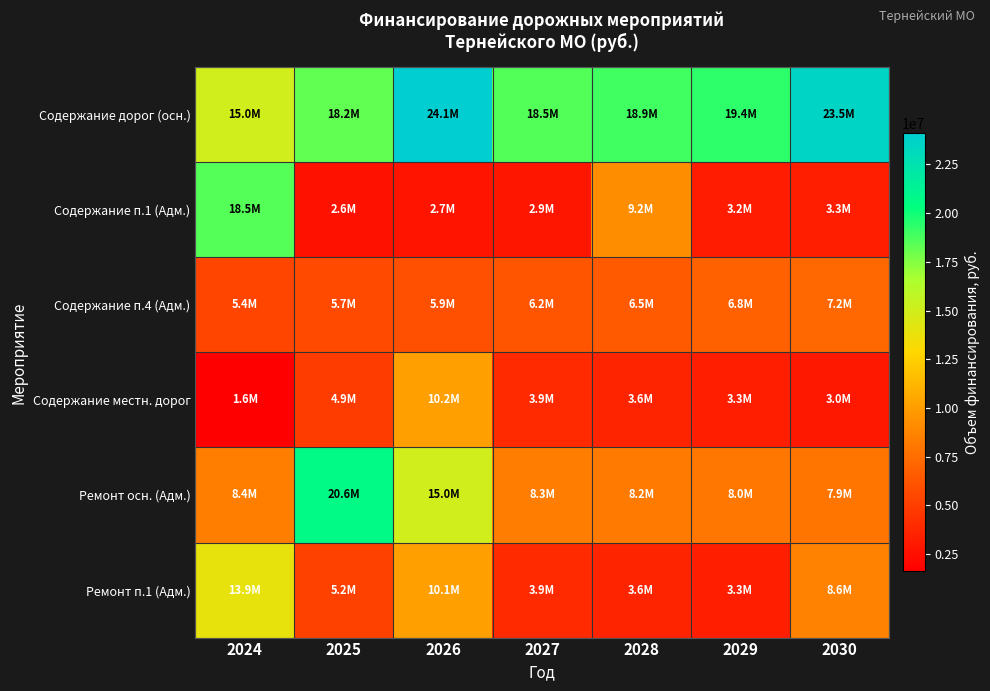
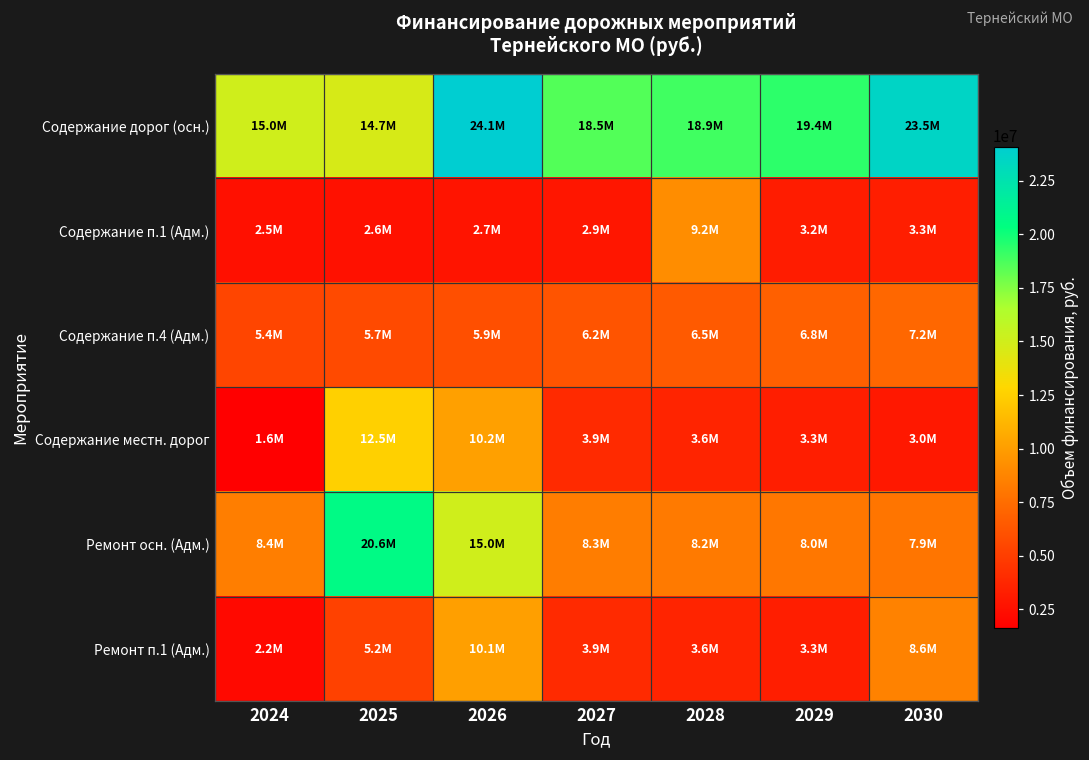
Содержание дорог (осн.), 2025: 18.2M -> 14.7M
Содержание п.1 (Адм.), 2024: 18.5M -> 2.5M
Содержание местн. дорог, 2025: 4.9M -> 12.5M
Ремонт п.1 (Адм.), 2024: 13.9M -> 2.2M
